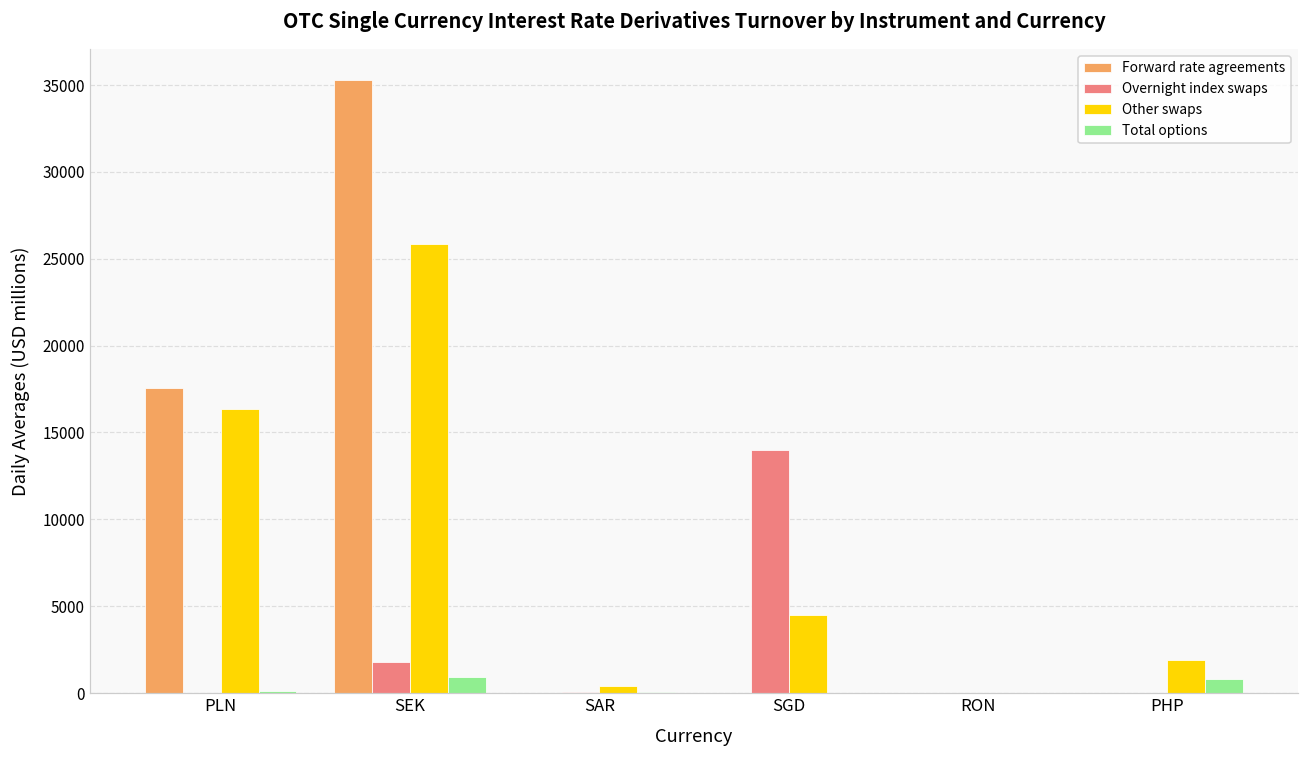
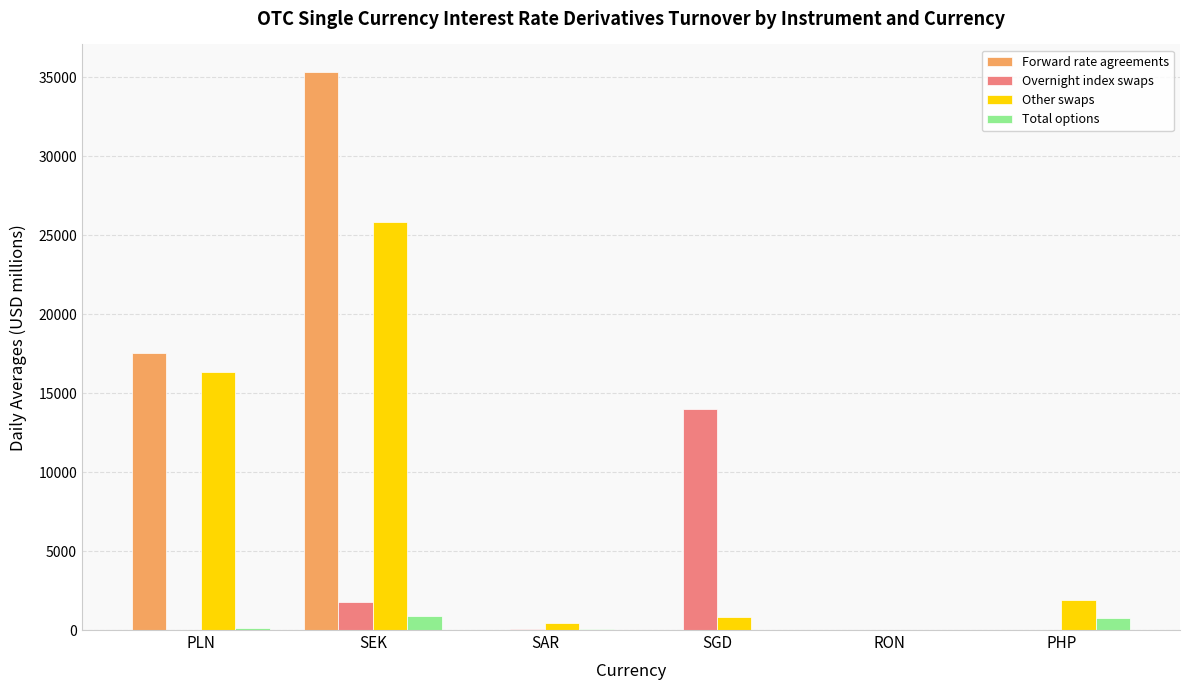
Other swaps, SGD: 4500 -> 900
